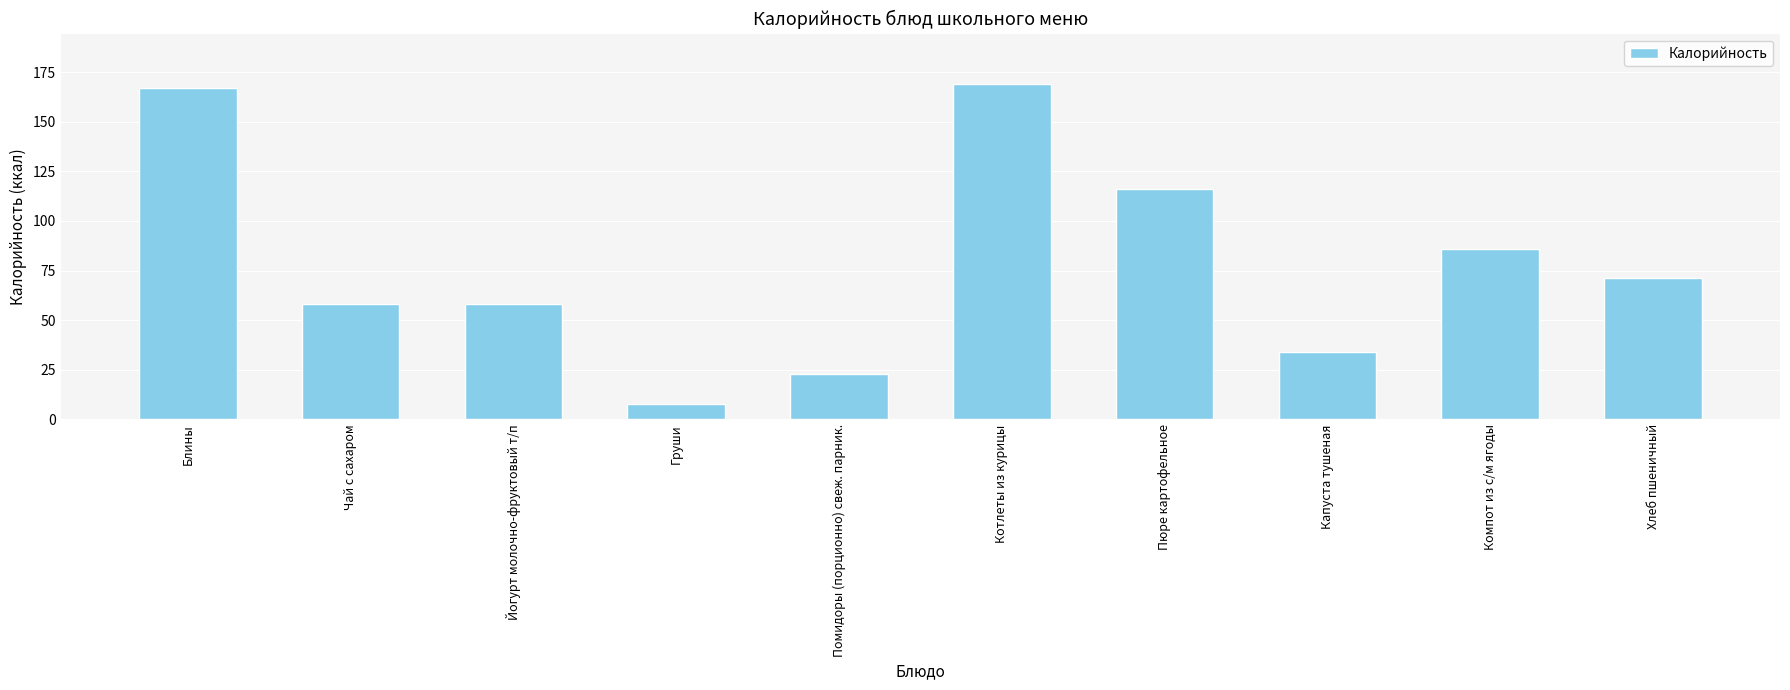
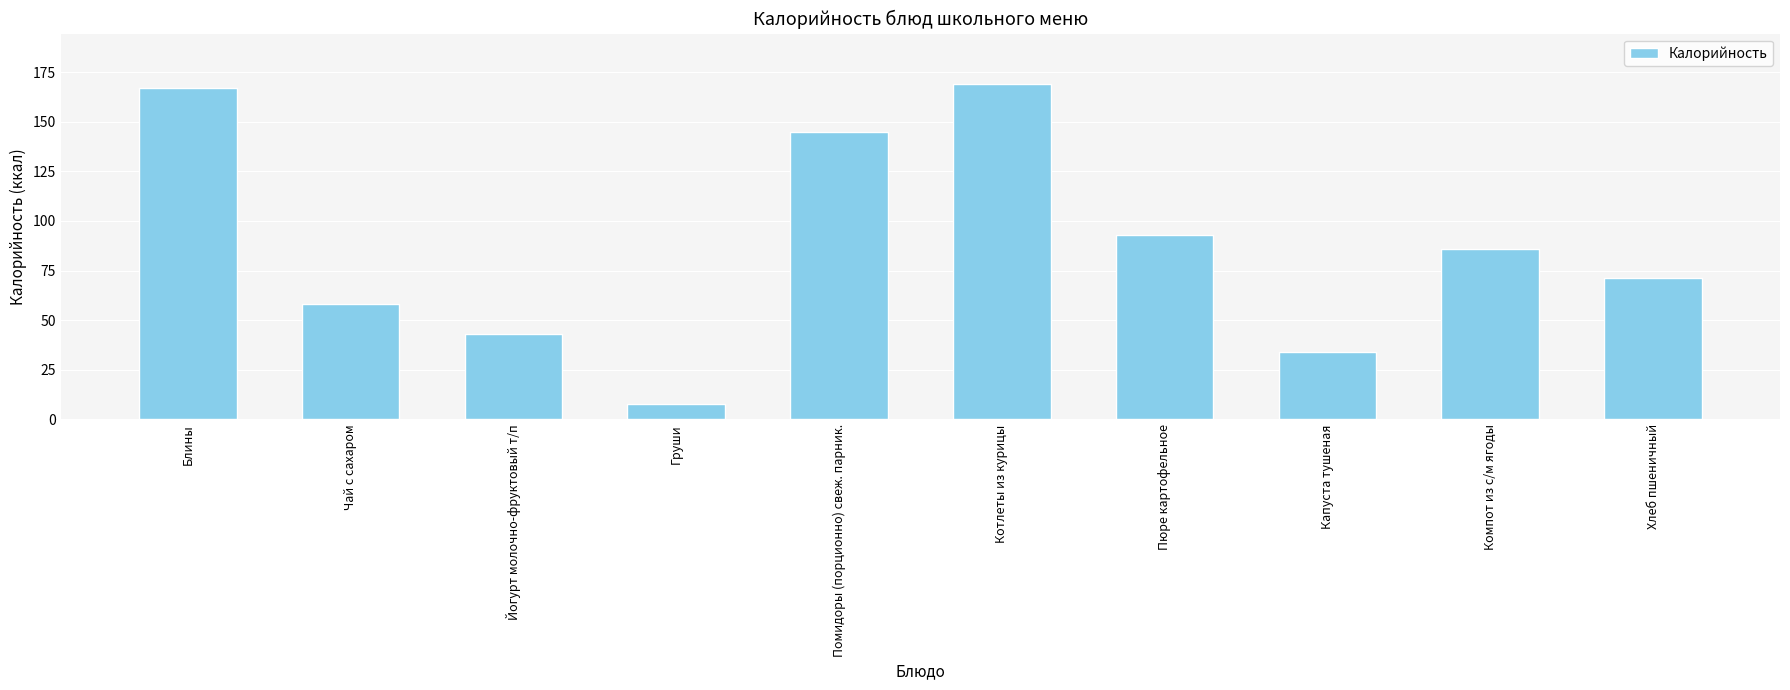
Йогурт молочно-фруктовый т/п: 58 -> 43
Помидоры (порционно) свеж. парник.: 23 -> 145
Пюре картофельное: 116 -> 93
